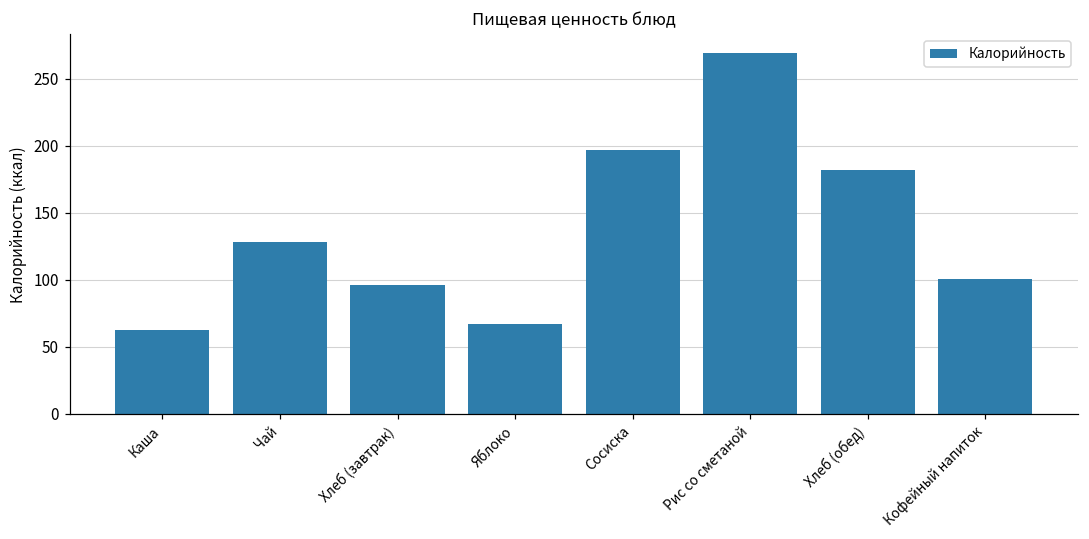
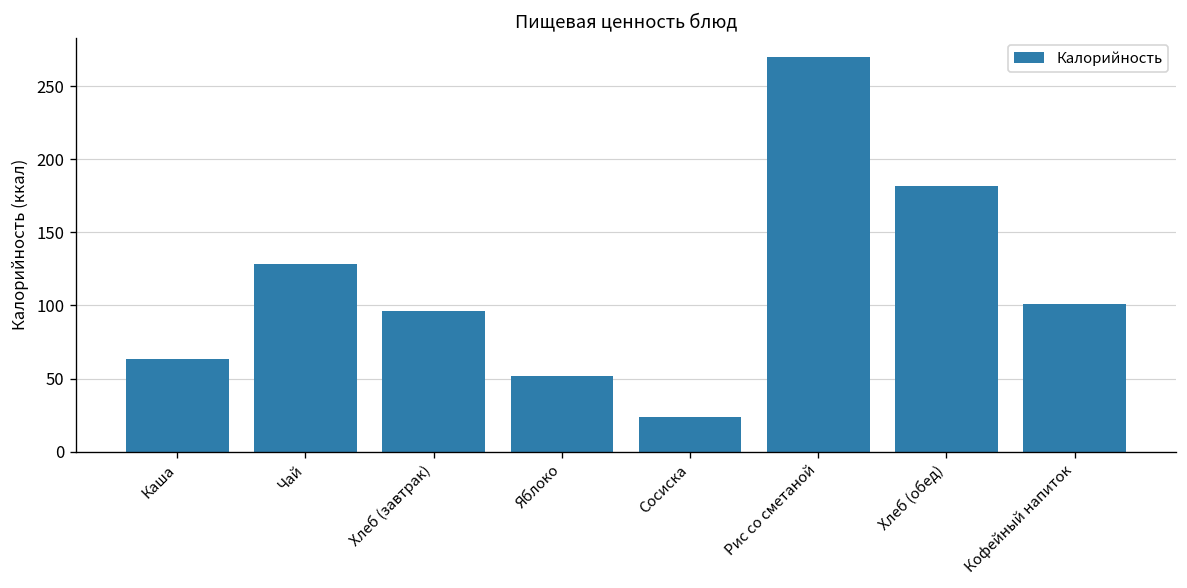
Яблоко: 67 -> 52
Сосиска: 197 -> 24
